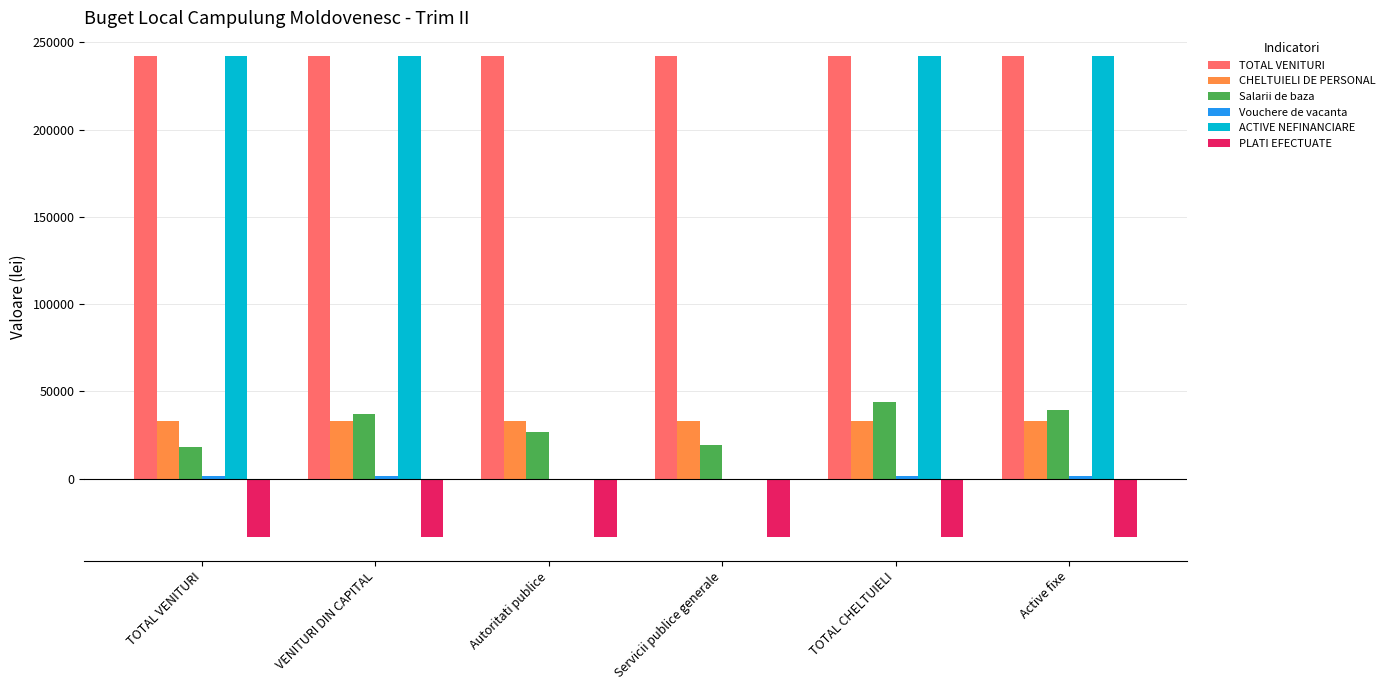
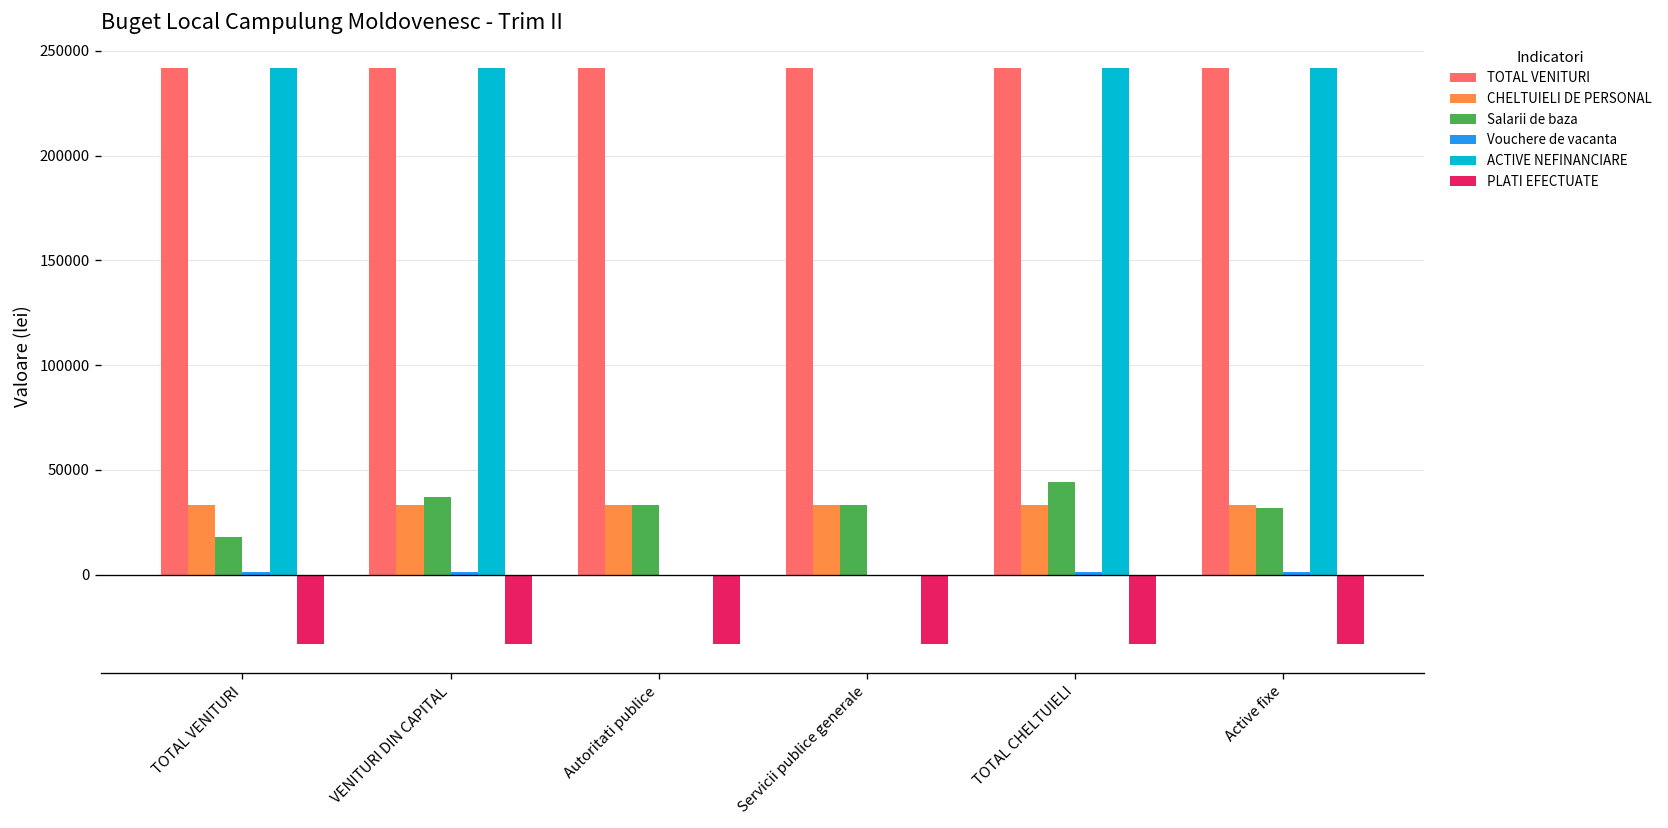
Salarii de baza, Autoritati publice: 27000 -> 33000
Salarii de baza, Servicii publice generale: 19000 -> 33000
Salarii de baza, Active fixe: 39000 -> 32000
